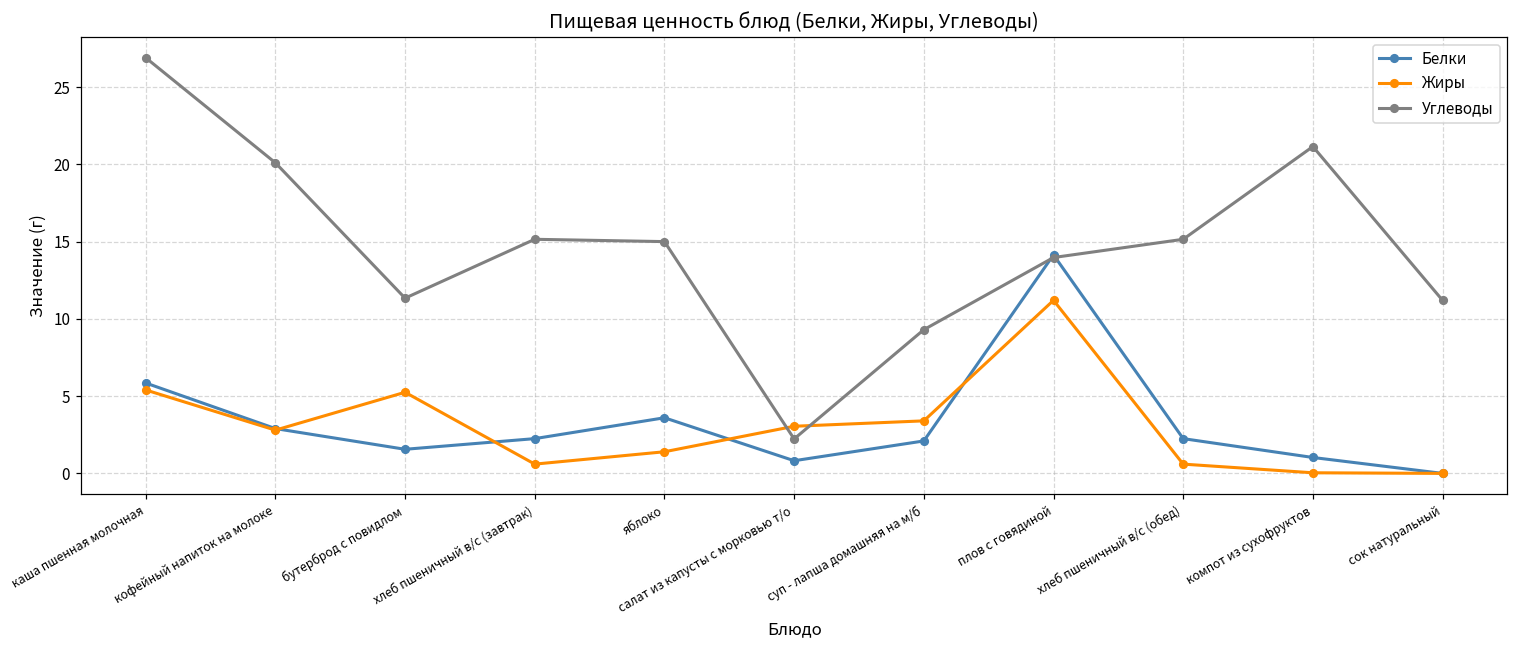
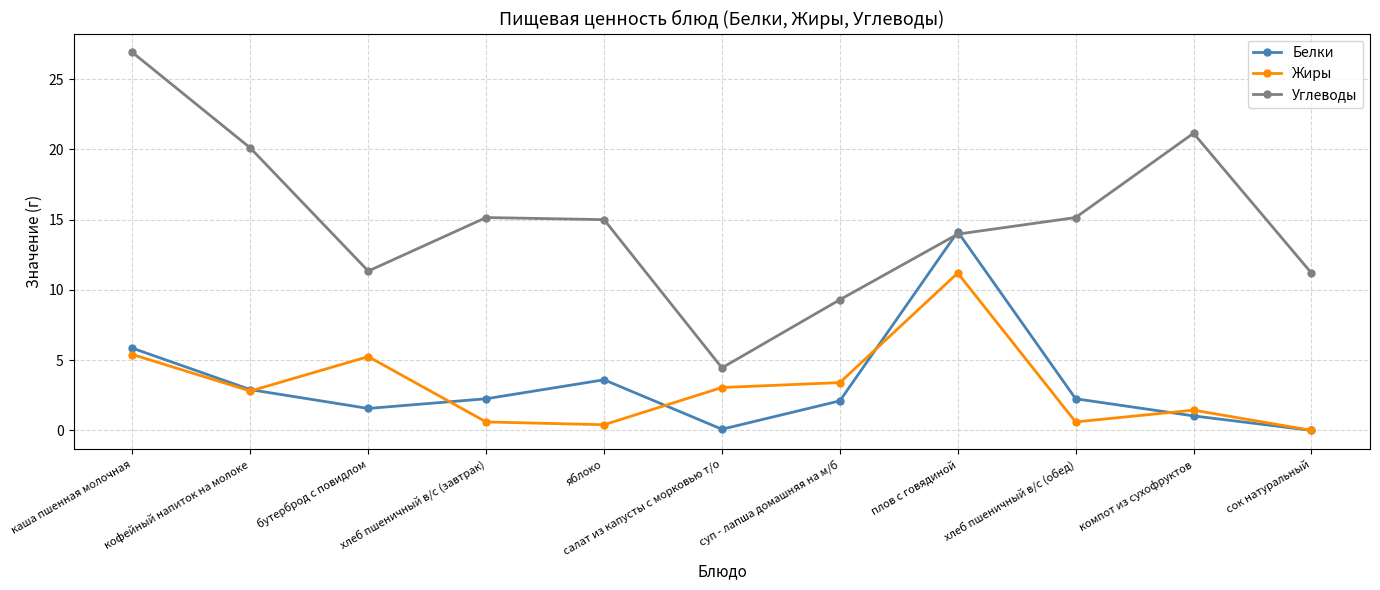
Жиры, яблоко: 1.4 -> 0.4
Белки, салат из капусты с морковью т/о: 0.8 -> 0.1
Углеводы, салат из капусты с морковью т/о: 2.2 -> 4.5
Жиры, компот из сухофруктов: 0.0 -> 1.4
